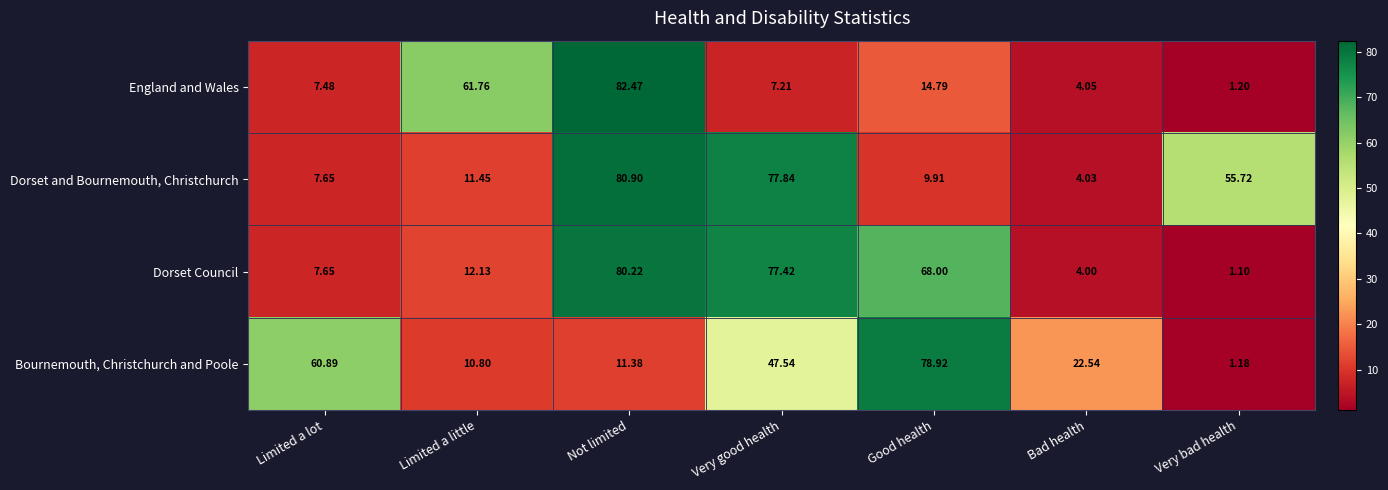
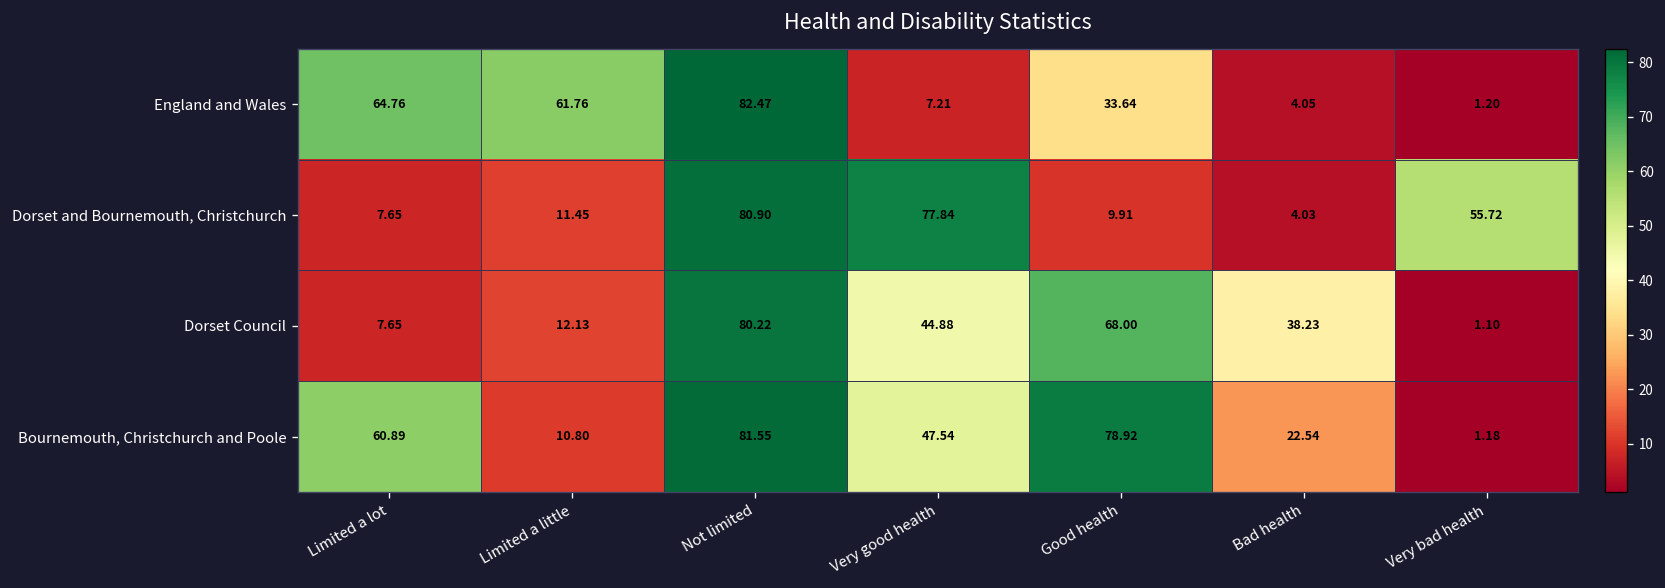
England and Wales, Limited a lot: 7.48 -> 64.76
England and Wales, Good health: 14.79 -> 33.64
Dorset Council, Very good health: 77.42 -> 44.88
Dorset Council, Bad health: 4.00 -> 38.23
Bournemouth, Christchurch and Poole, Not limited: 11.38 -> 81.55
